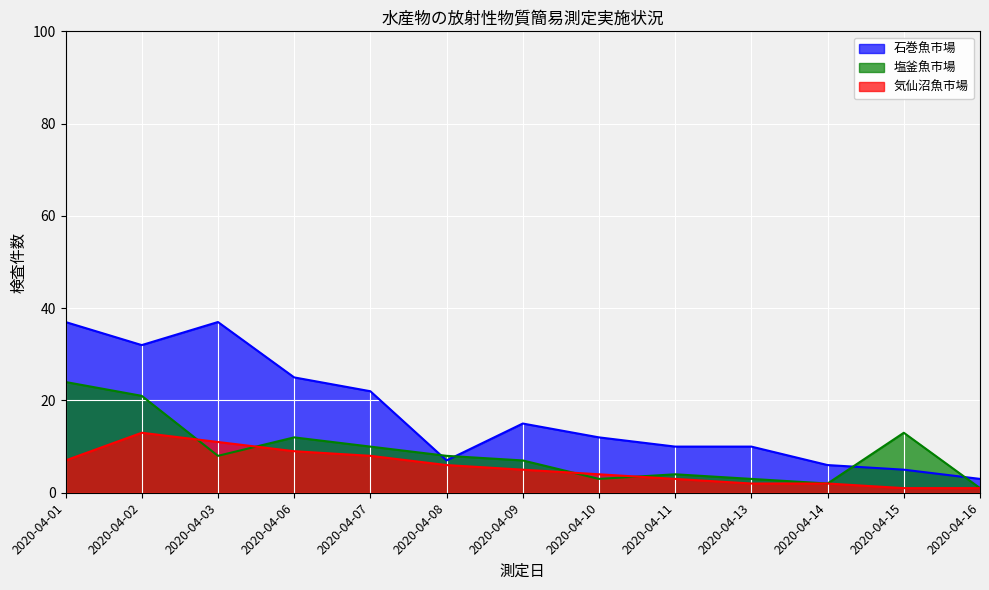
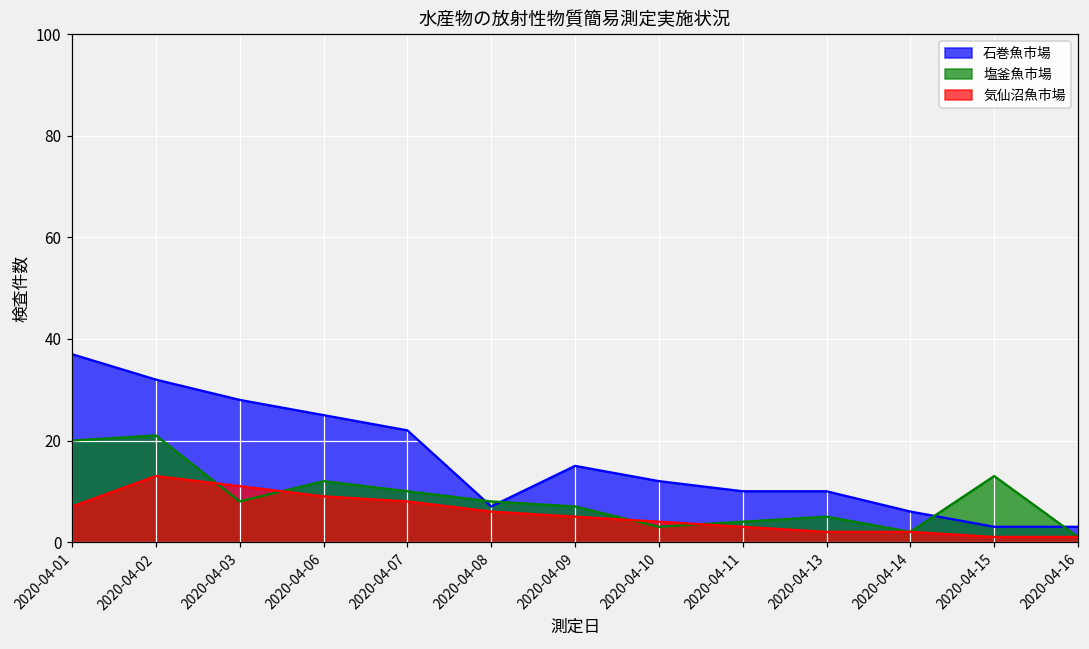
塩釜魚市場, 2020-04-01: 24 -> 20
石巻魚市場, 2020-04-03: 37 -> 28
塩釜魚市場, 2020-04-13: 3 -> 5
石巻魚市場, 2020-04-15: 5 -> 3
